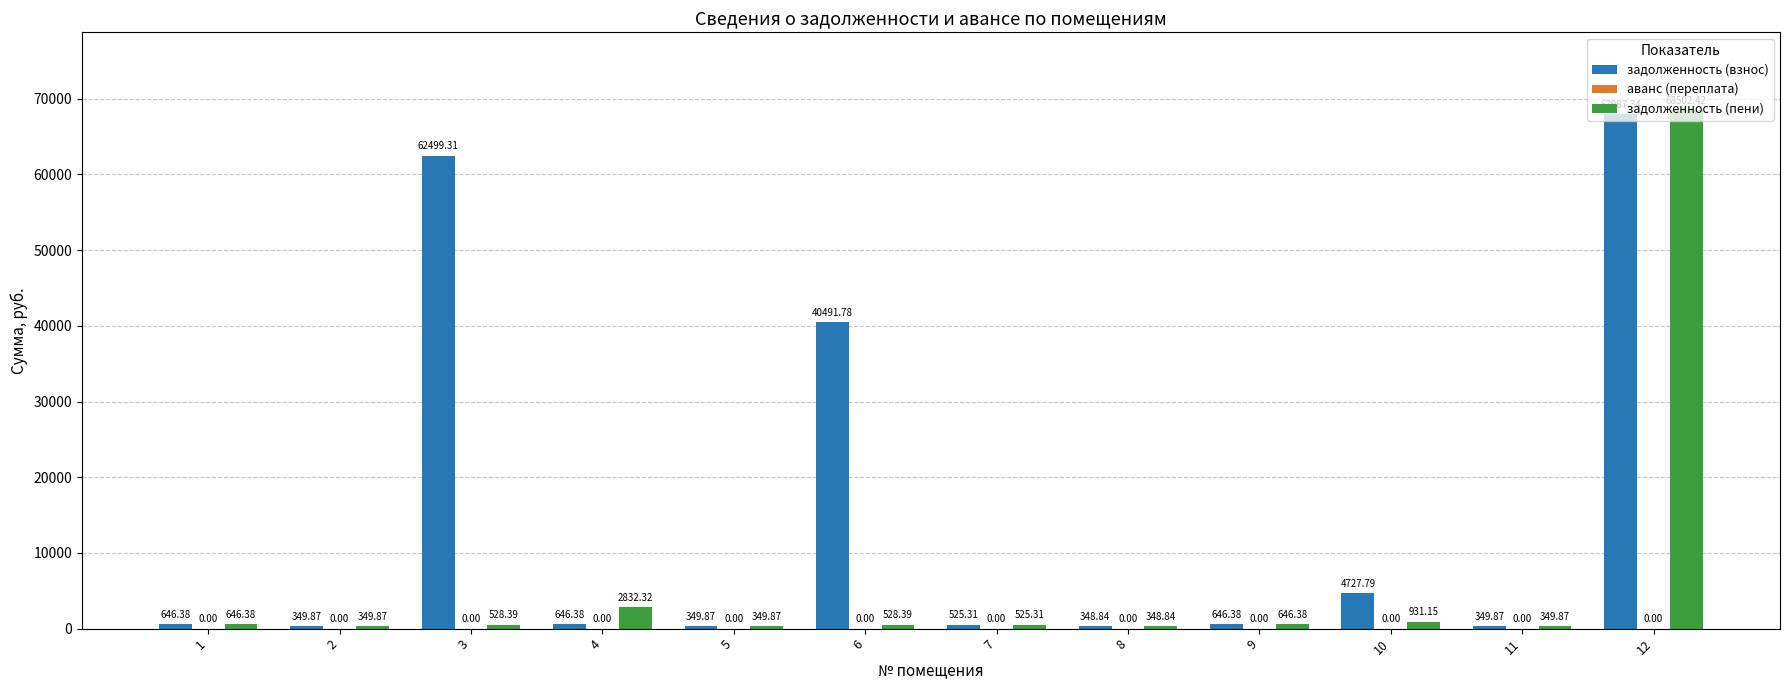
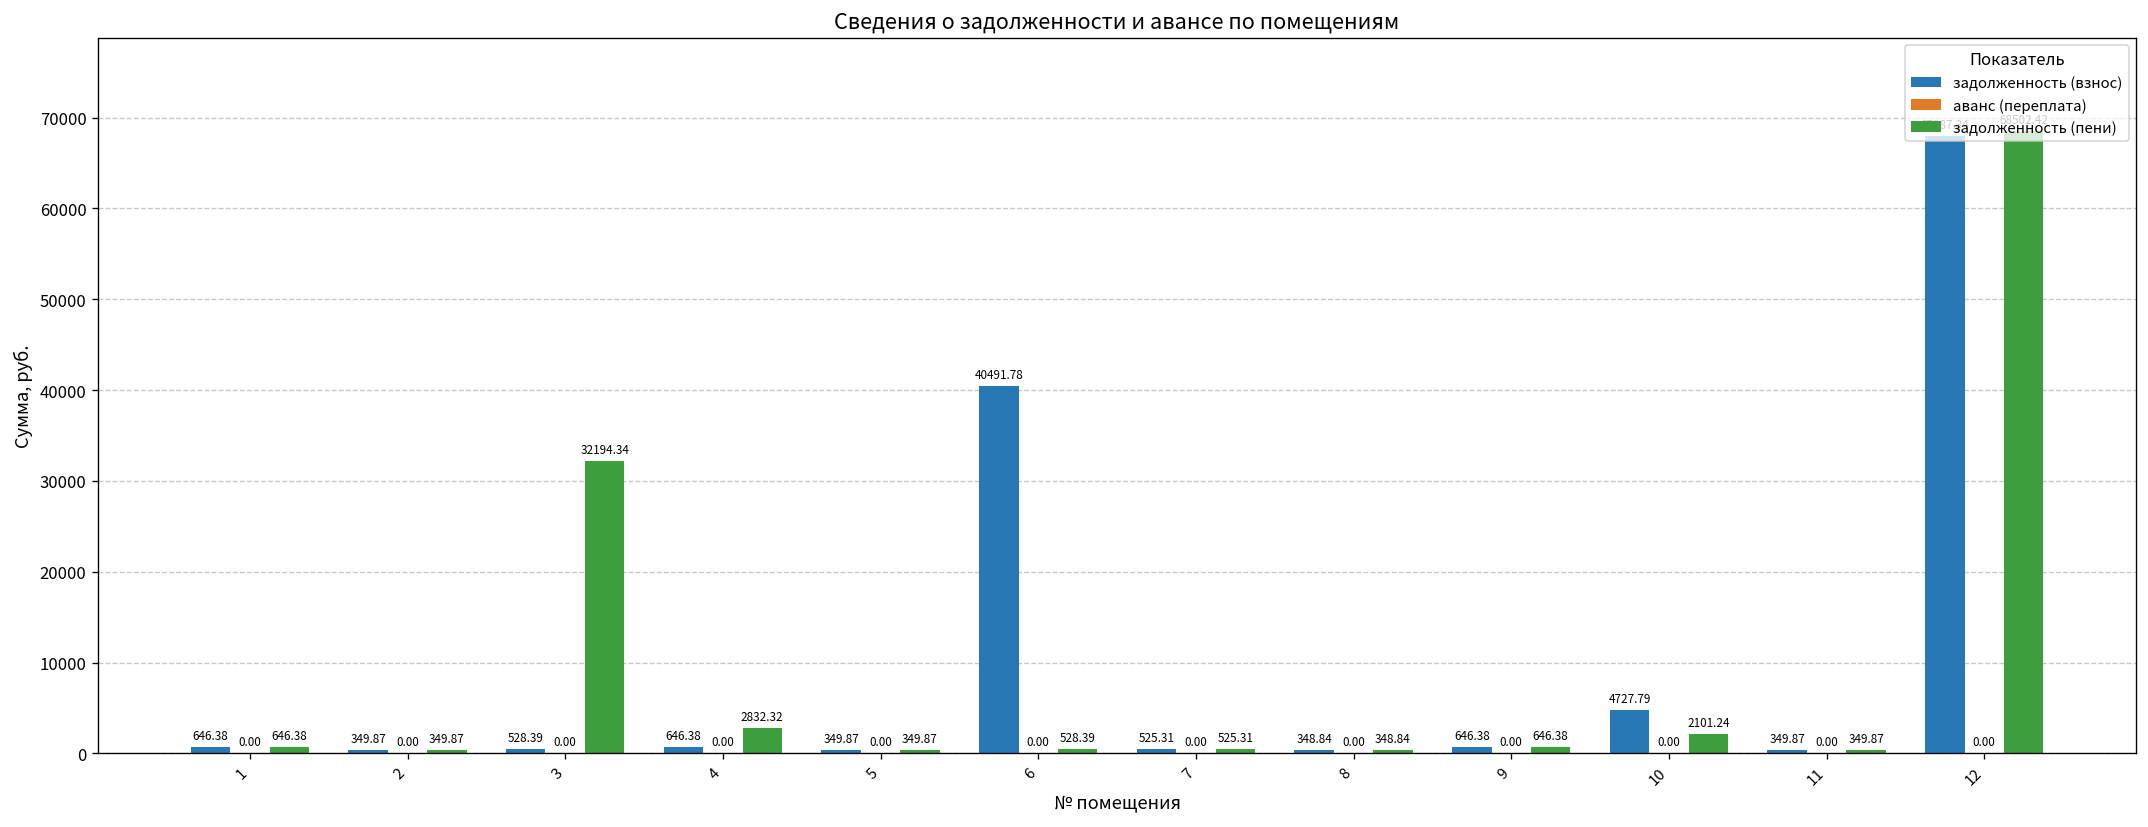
задолженность (взнос), 3: 62499.31 -> 528.39
задолженность (пени), 3: 528.39 -> 32194.34
задолженность (пени), 10: 931.15 -> 2101.24
